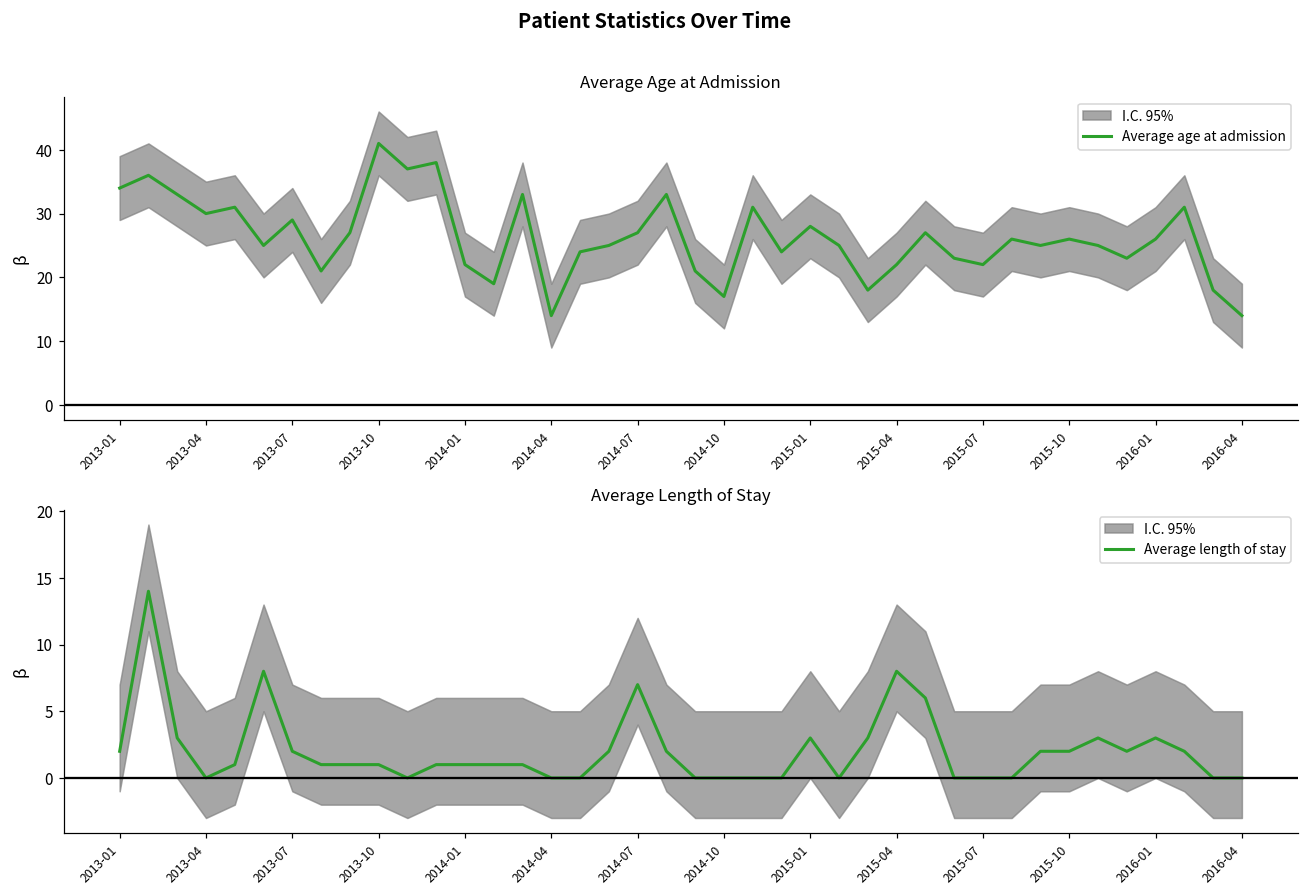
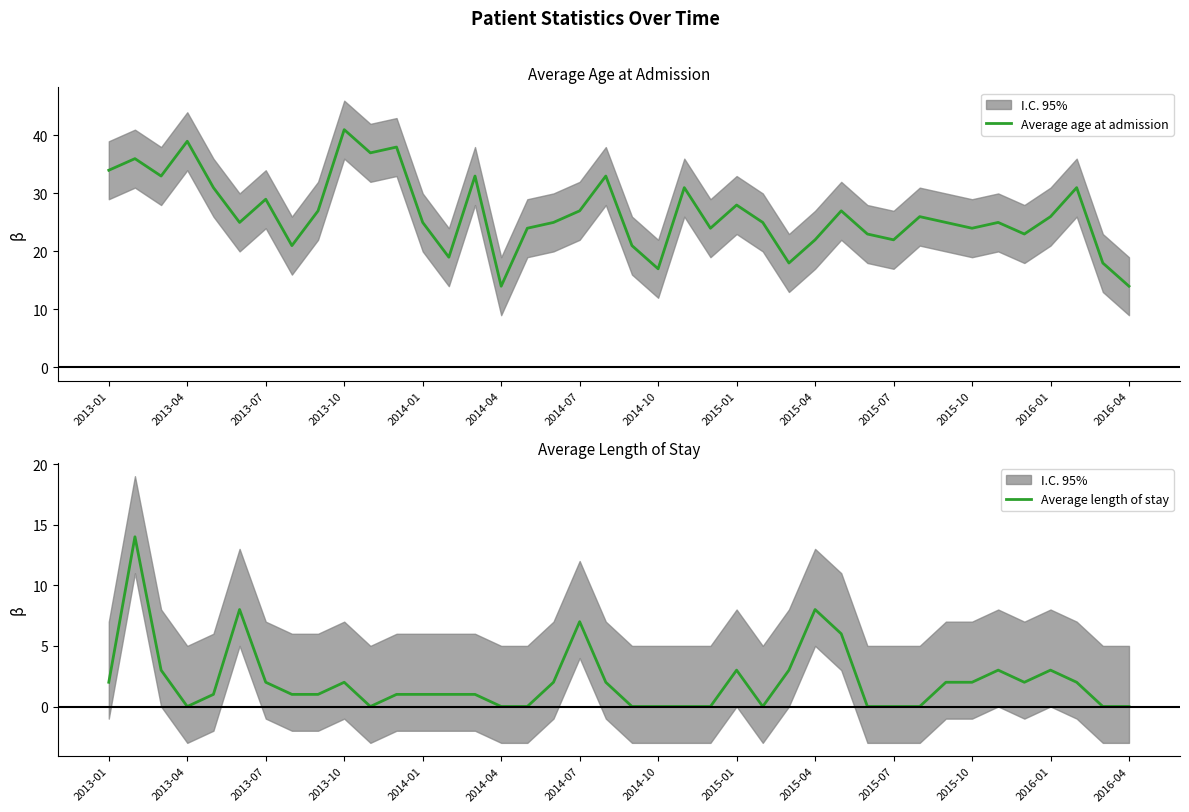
Average Age at Admission, Average age at admission, 2013-04: 30 -> 39
Average Age at Admission, Average age at admission, 2014-01: 22 -> 25
Average Age at Admission, Average age at admission, 2015-10: 26 -> 24
Average Length of Stay, Average length of stay, 2013-10: 1 -> 2
